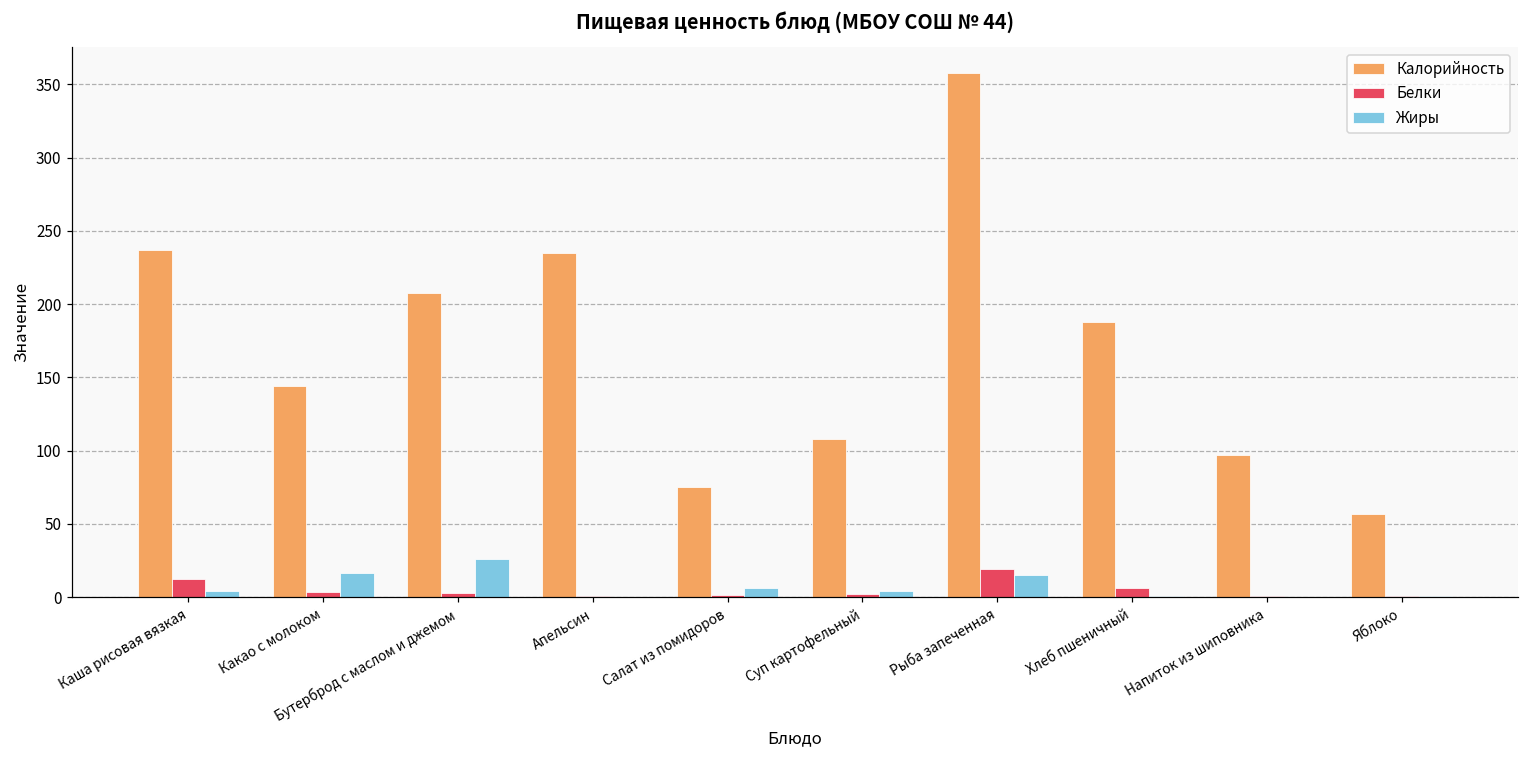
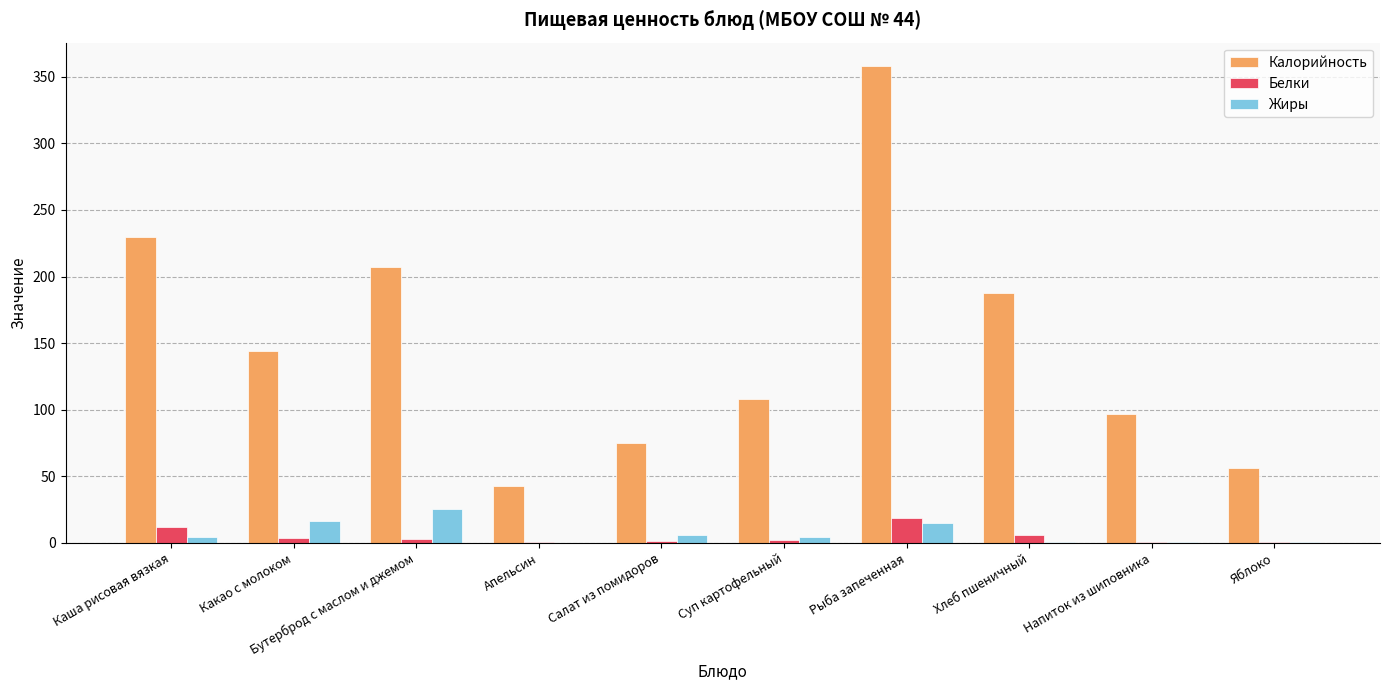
Калорийность, Каша рисовая вязкая: 237 -> 230
Калорийность, Апельсин: 235 -> 43
